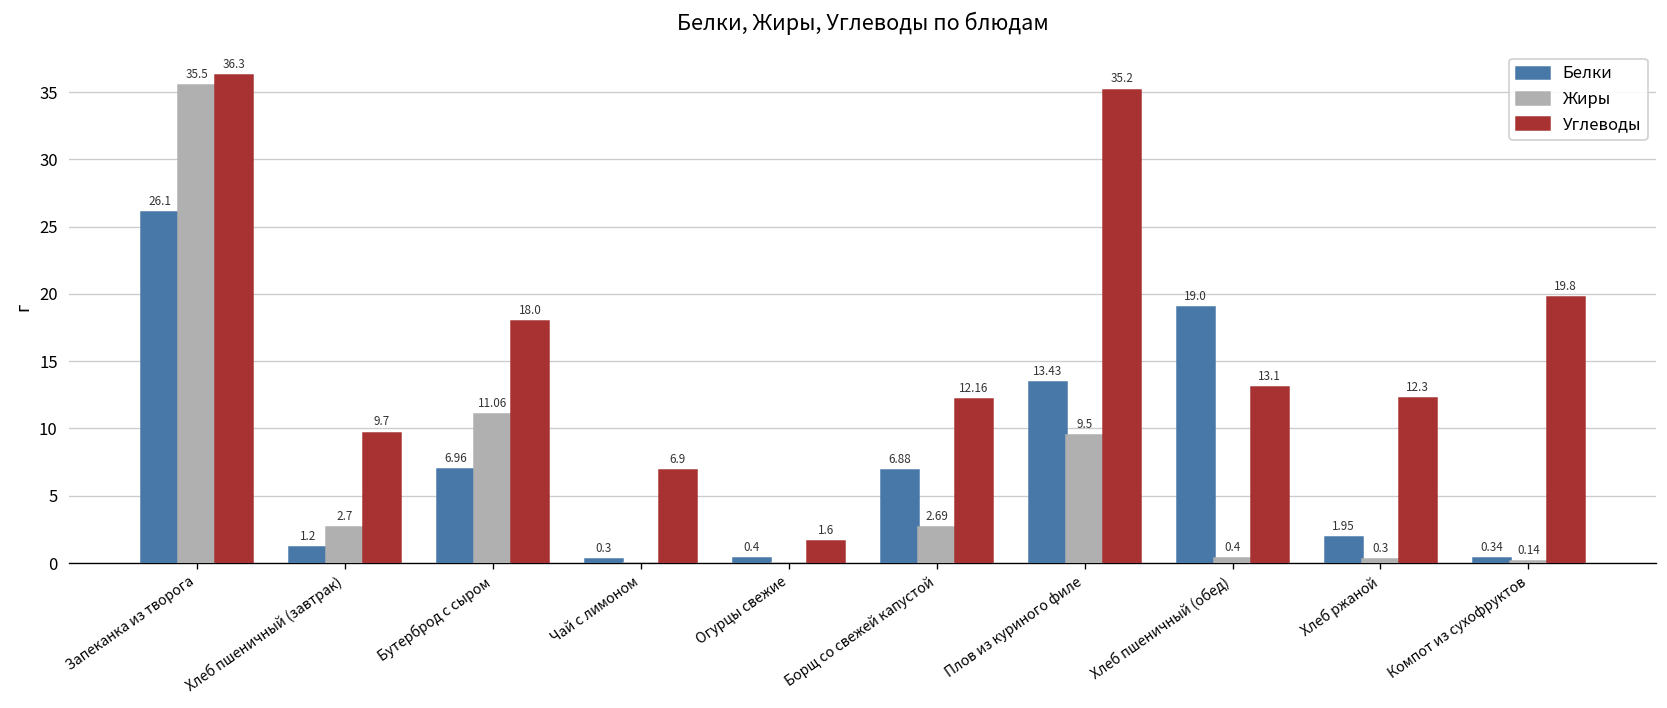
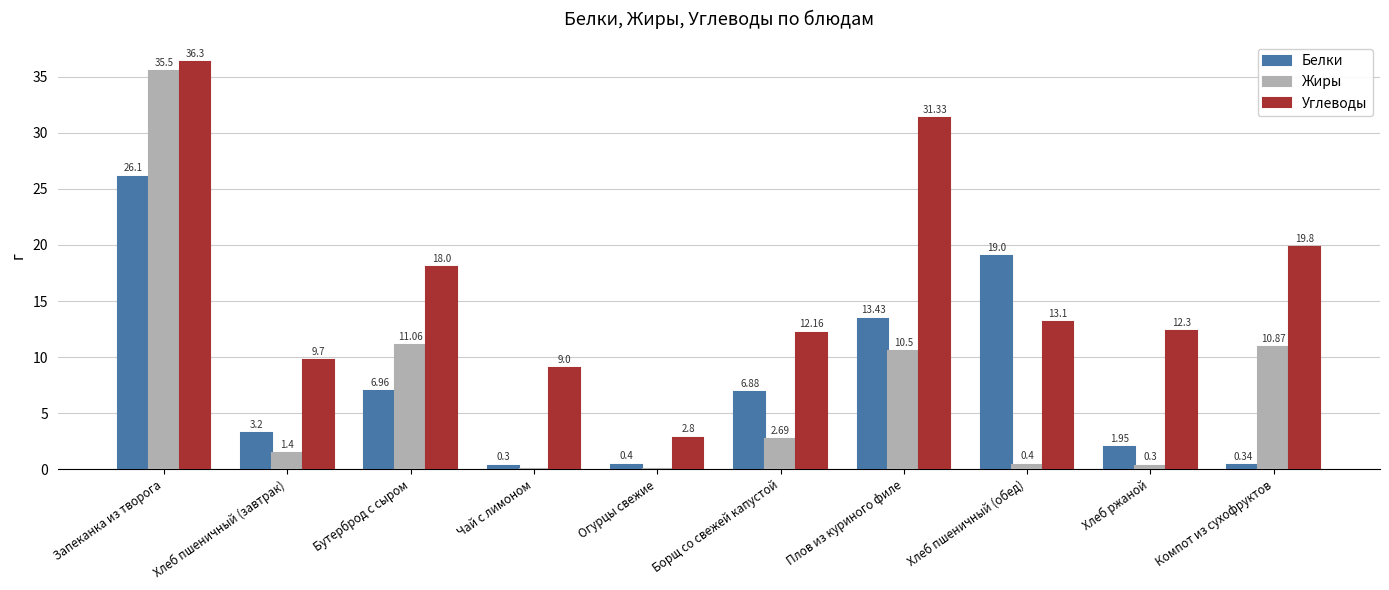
Белки, Хлеб пшеничный (завтрак): 1.2 -> 3.2
Жиры, Хлеб пшеничный (завтрак): 2.7 -> 1.4
Углеводы, Чай с лимоном: 6.9 -> 9.0
Углеводы, Огурцы свежие: 1.6 -> 2.8
Жиры, Плов из куриного филе: 9.5 -> 10.5
Углеводы, Плов из куриного филе: 35.2 -> 31.33
Жиры, Компот из сухофруктов: 0.14 -> 10.87
